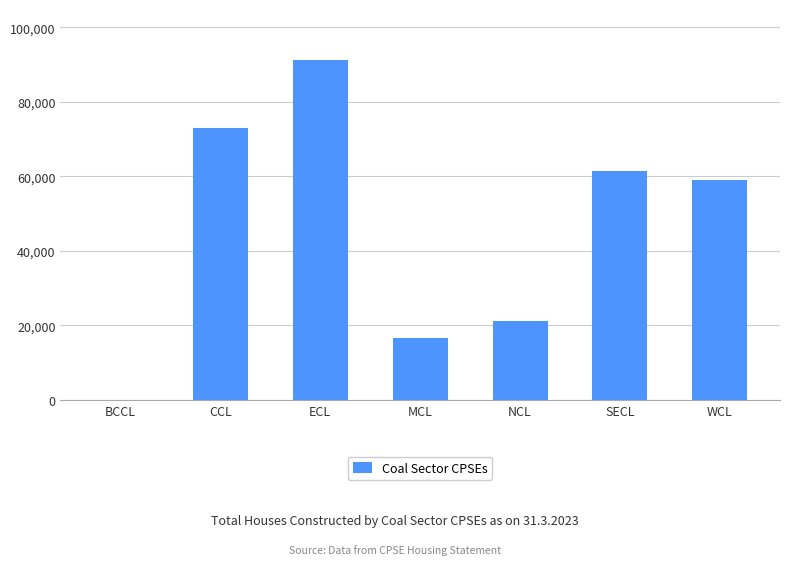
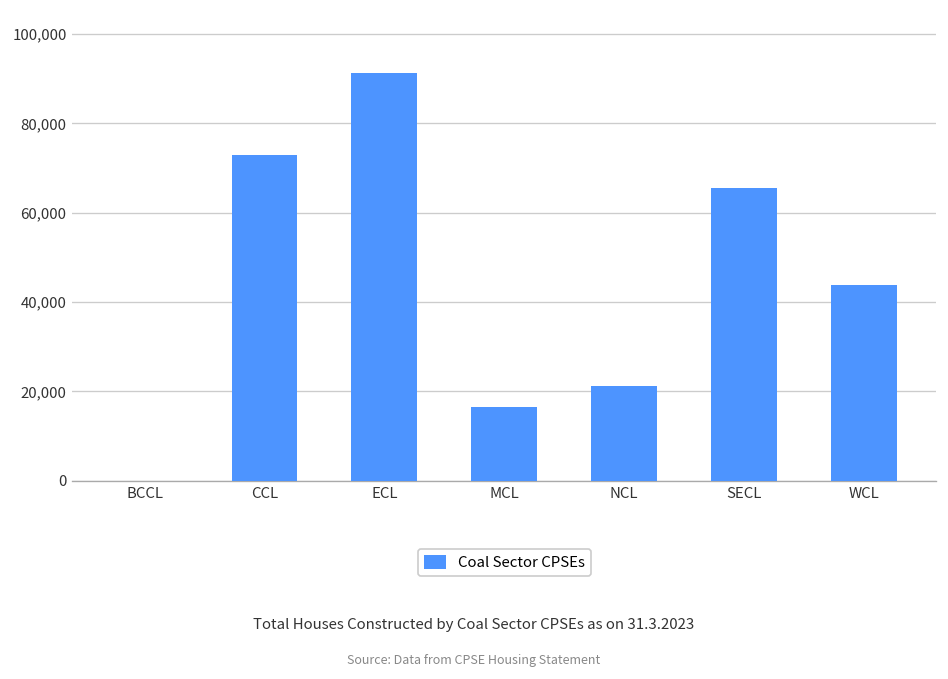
SECL: 61,000 -> 66,000
WCL: 59,000 -> 44,000
